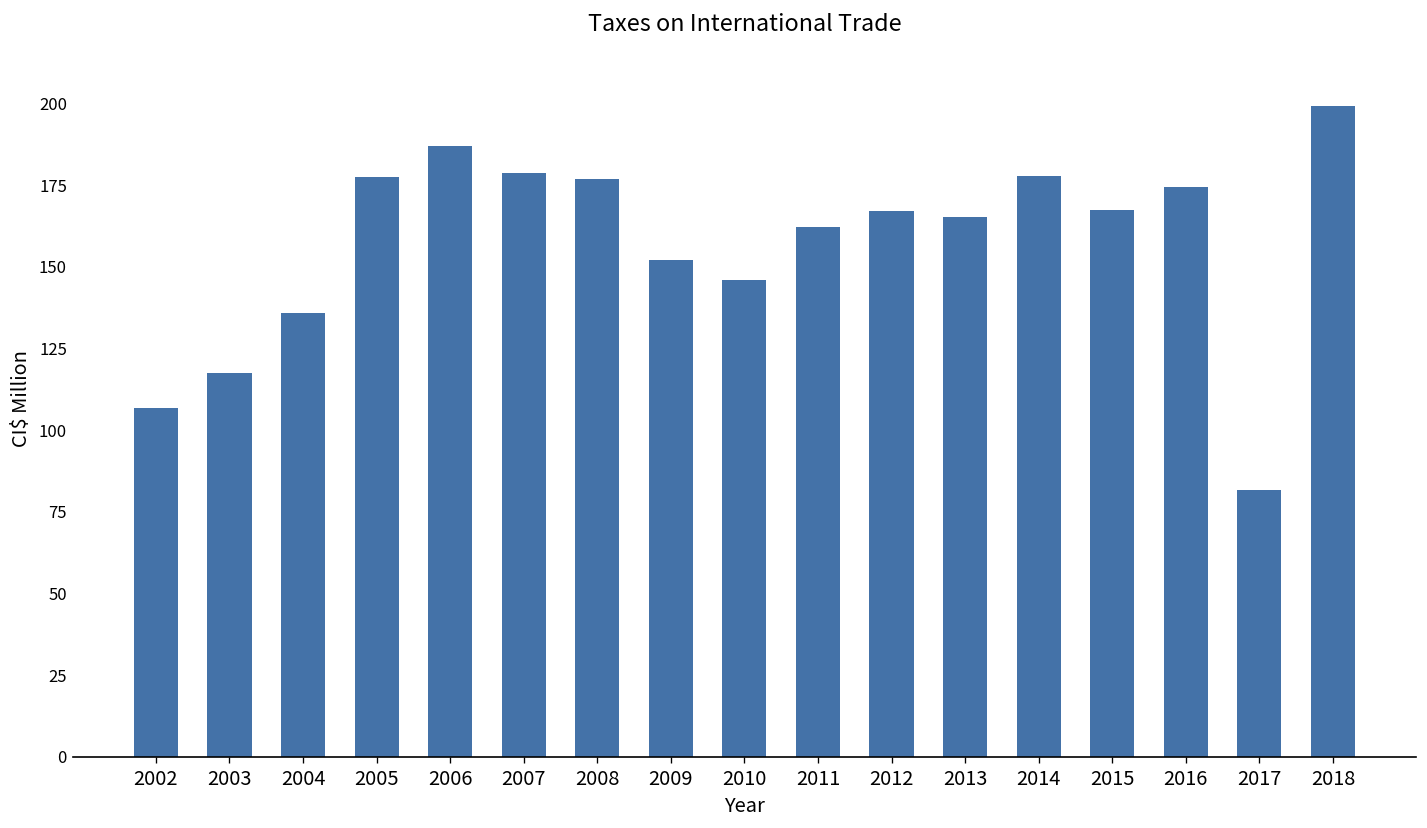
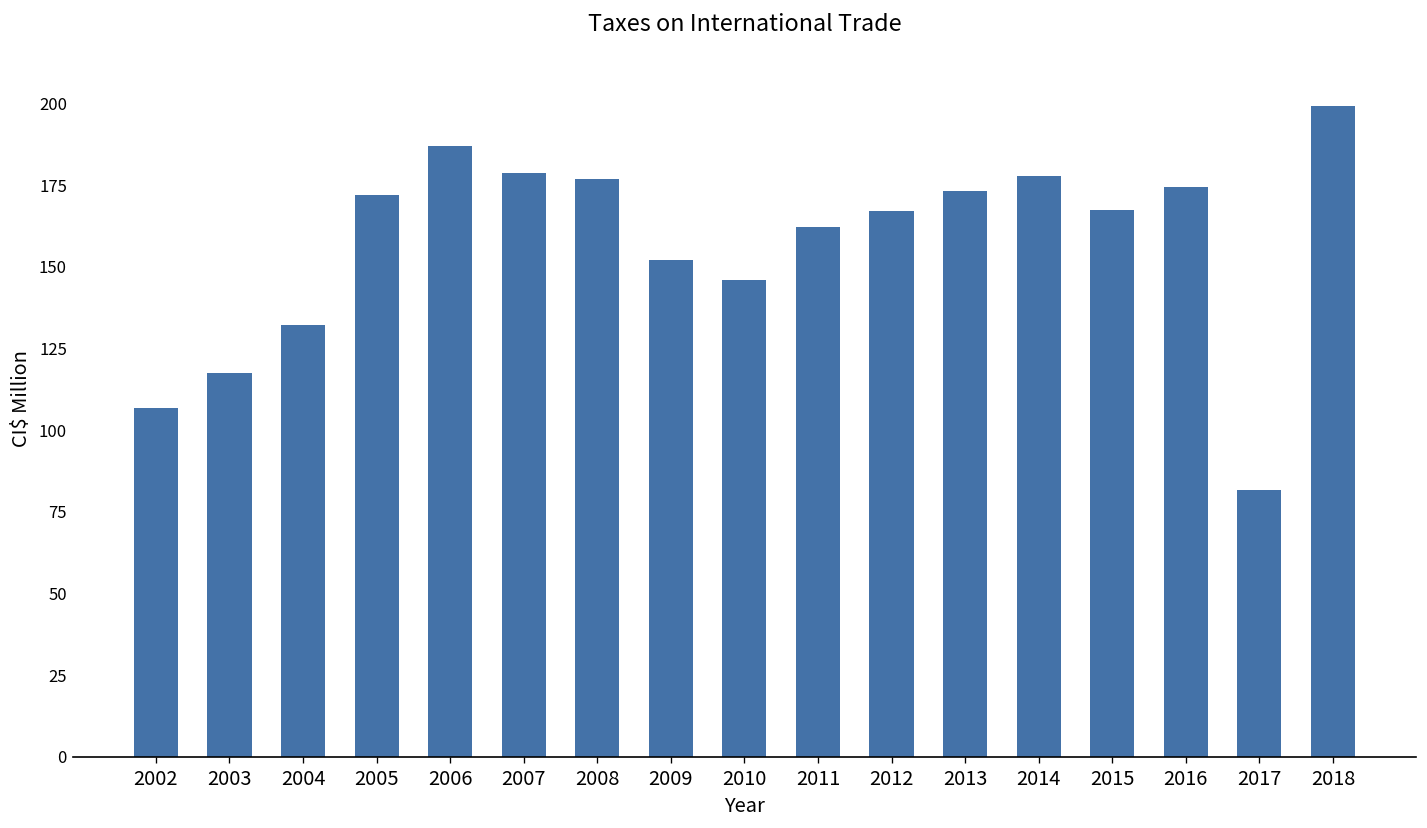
2004: 136 -> 132
2005: 177 -> 172
2013: 165 -> 173
